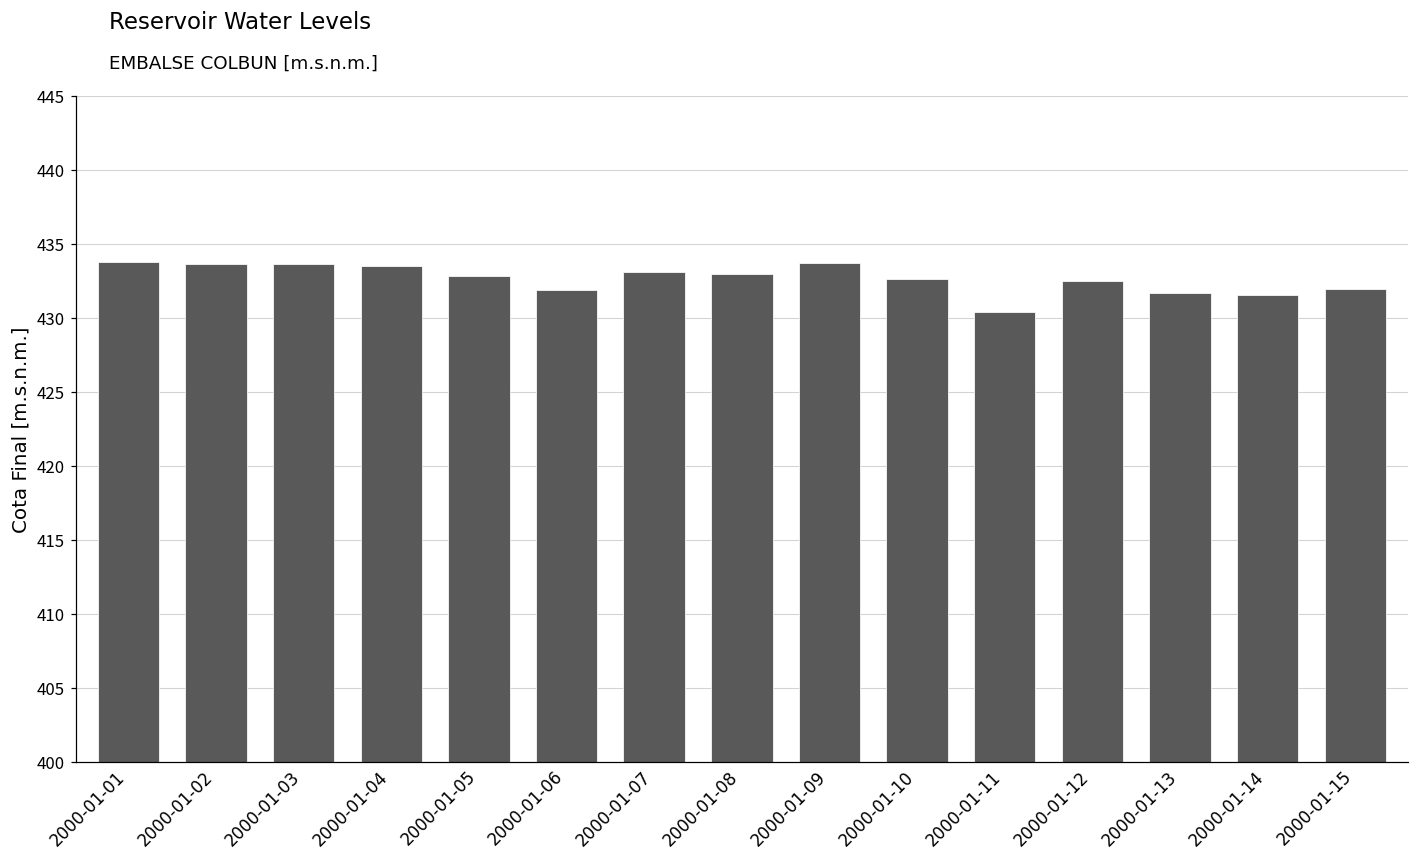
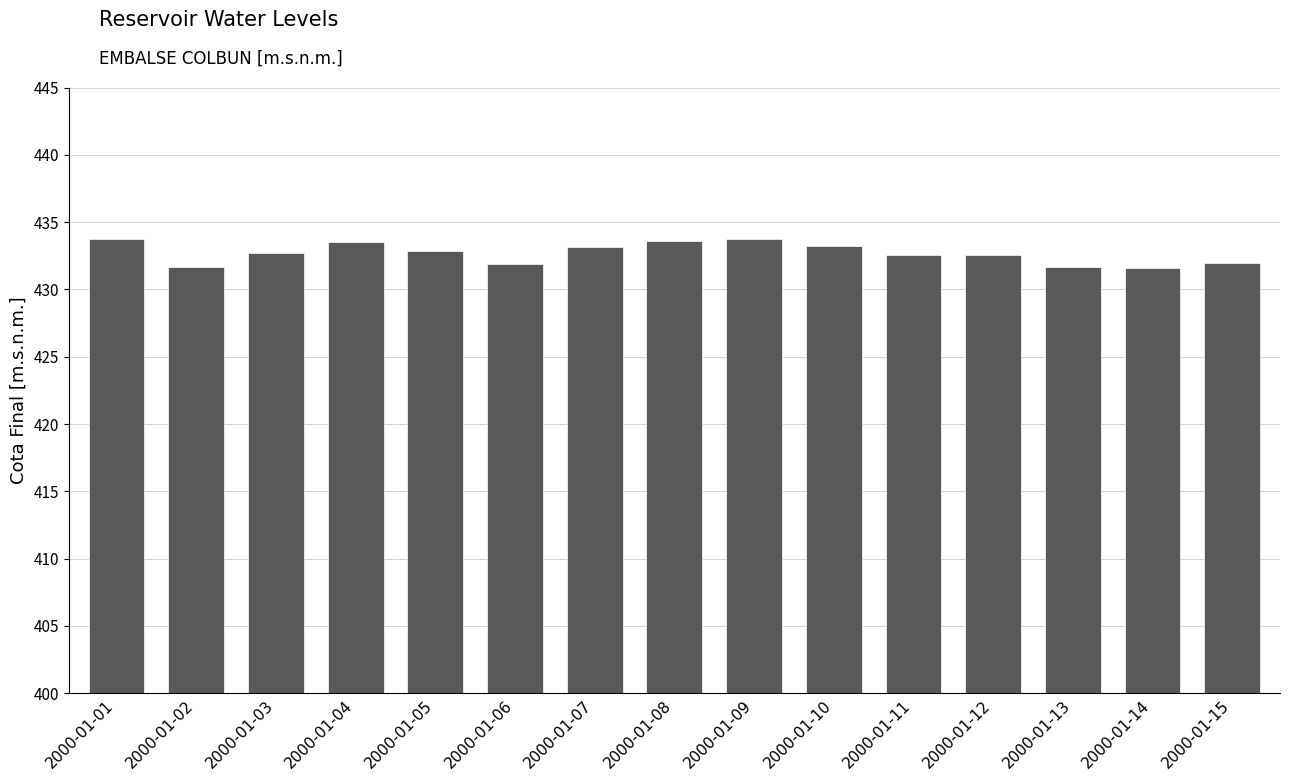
2000-01-02: 433.7 -> 431.6
2000-01-03: 433.6 -> 432.7
2000-01-08: 433.0 -> 433.6
2000-01-10: 432.7 -> 433.3
2000-01-11: 430.4 -> 432.6
